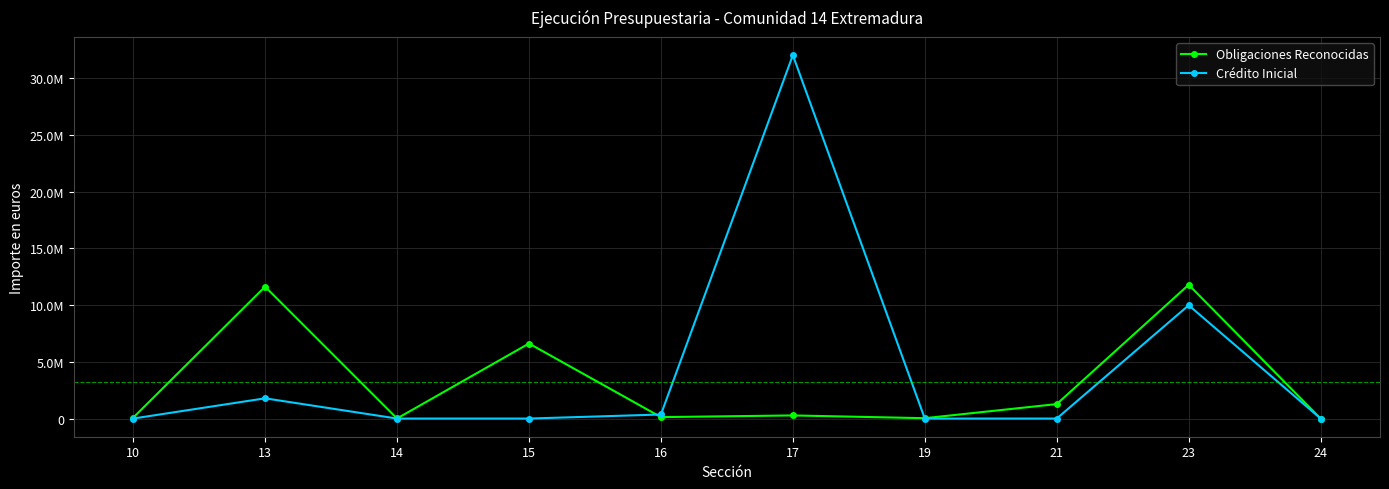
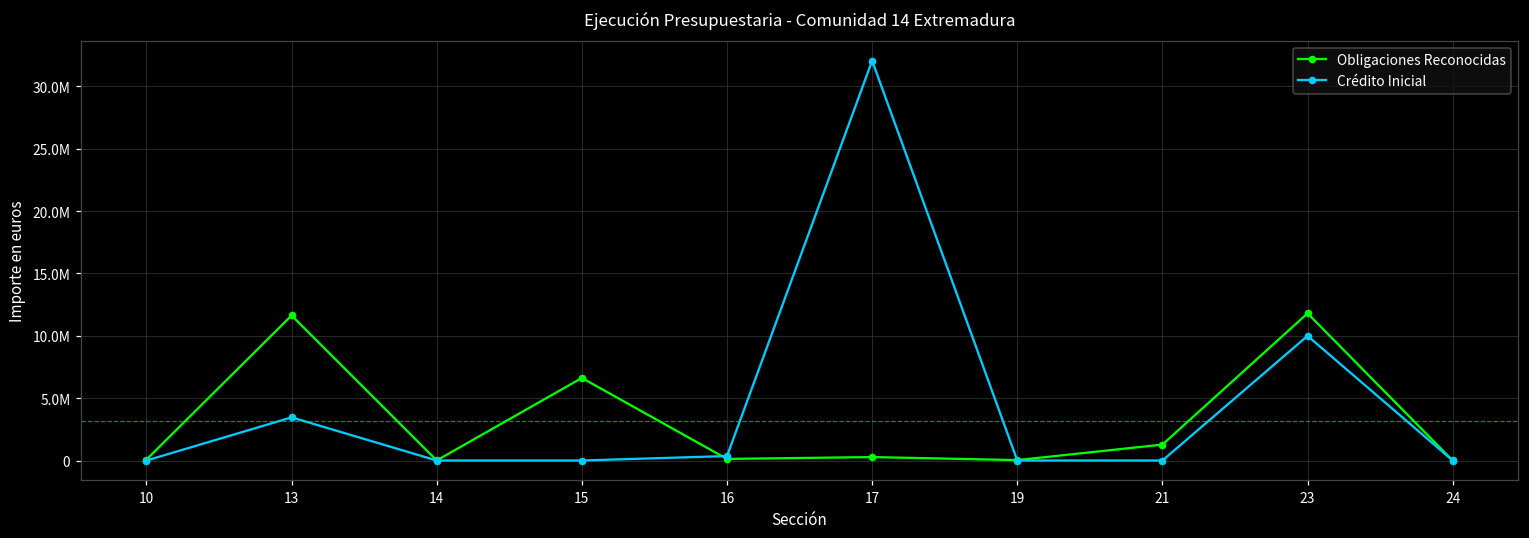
Crédito Inicial, 13: 1800000 -> 3500000
